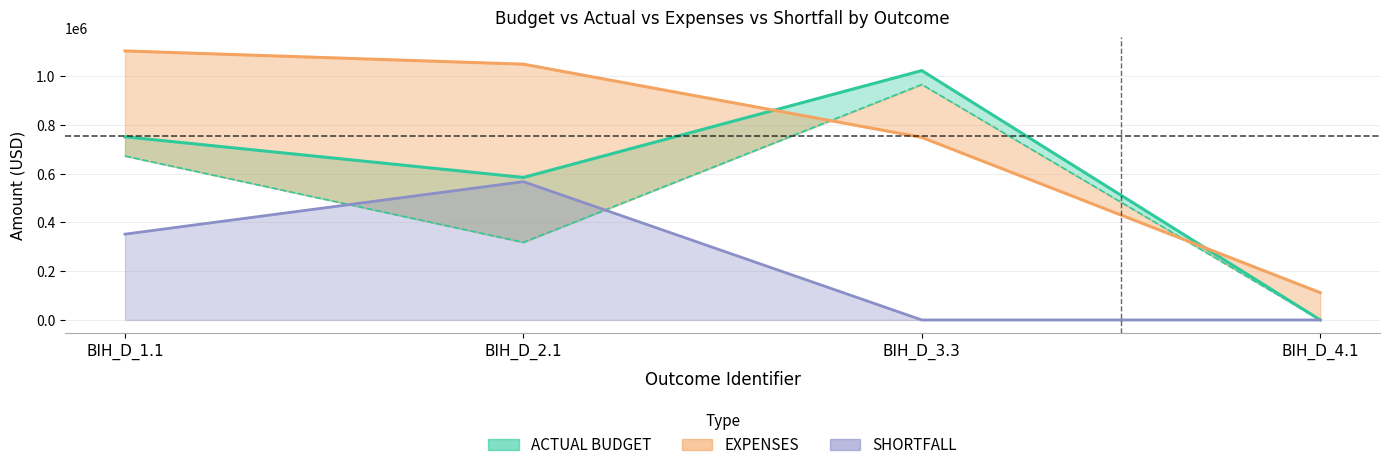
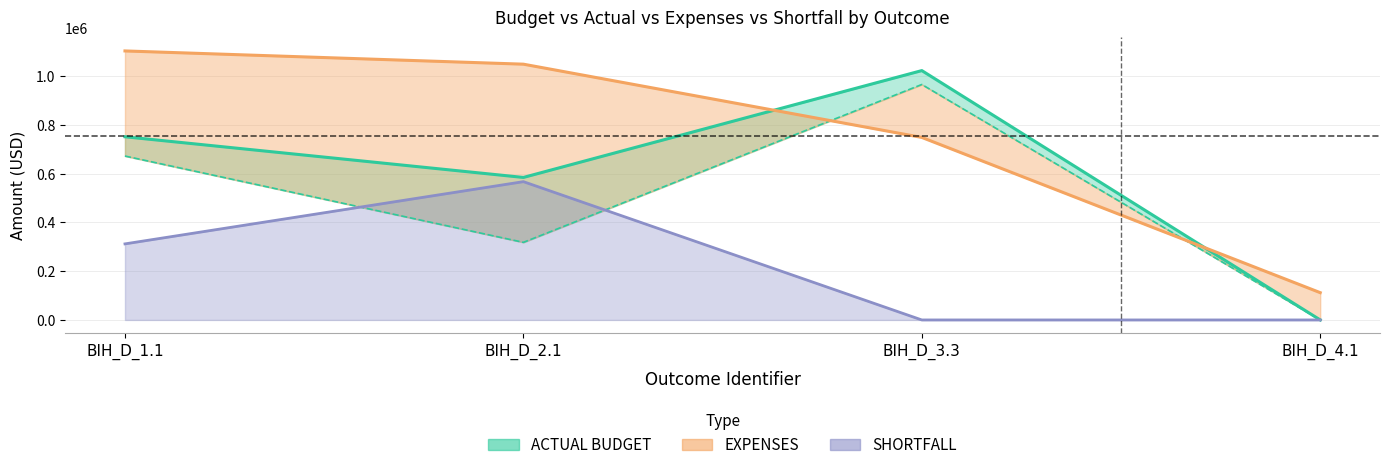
SHORTFALL, BIH_D_1.1: 350000 -> 310000
